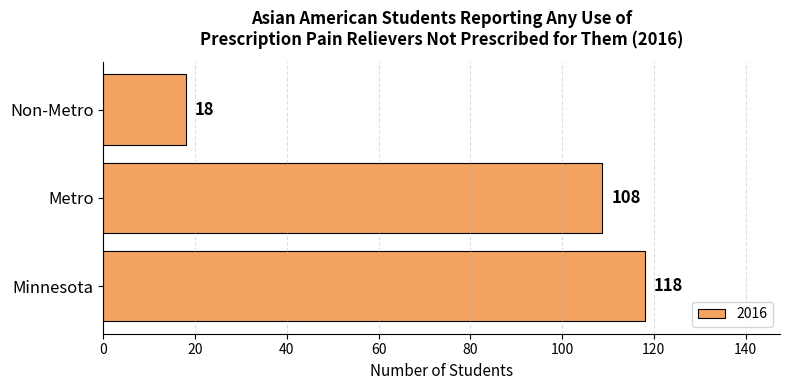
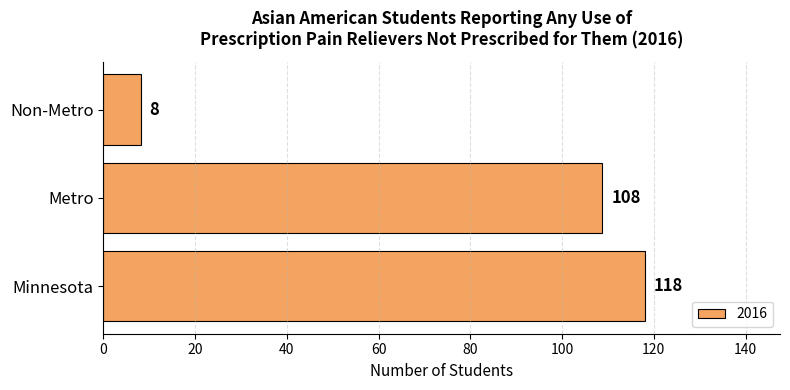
Non-Metro: 18 -> 8
